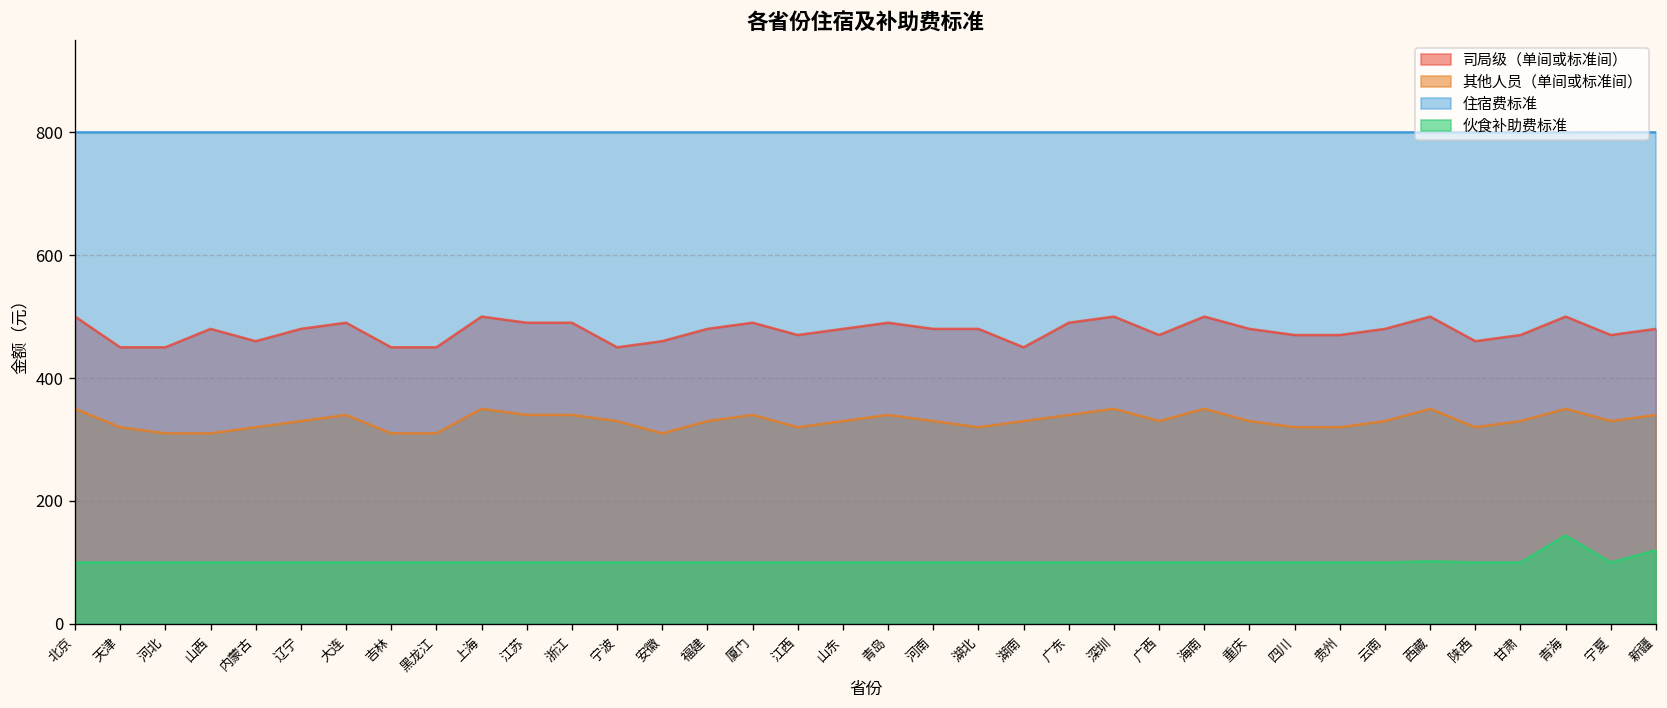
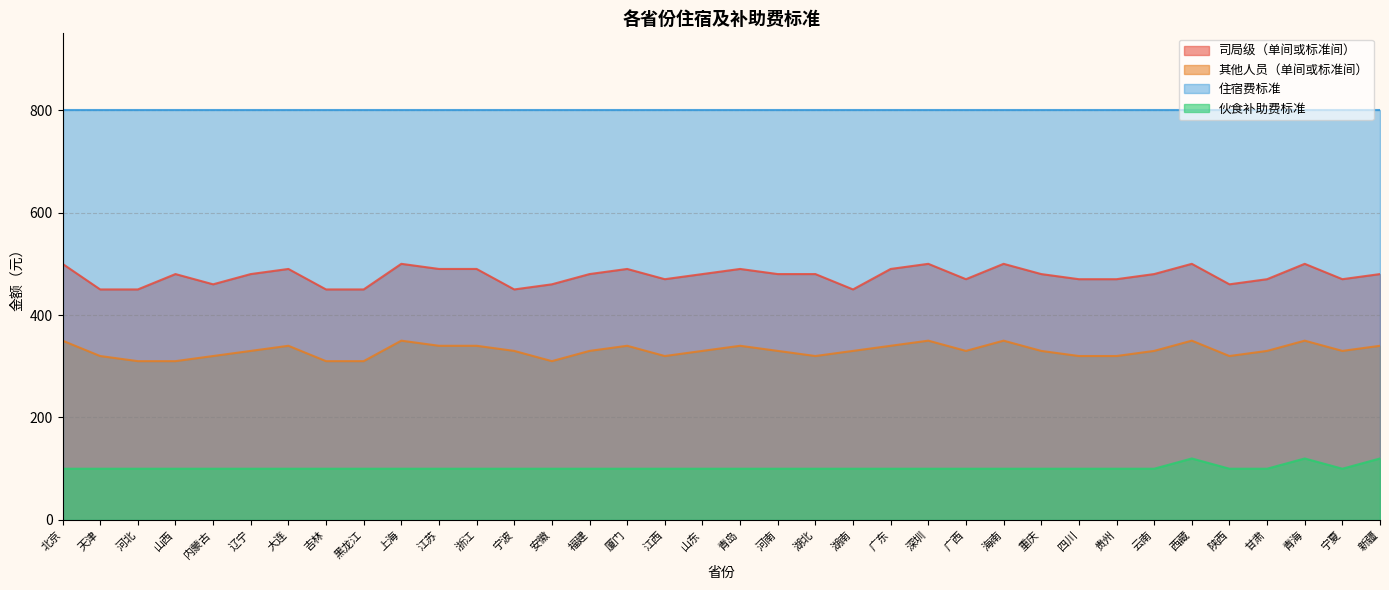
伙食补助费标准, 西藏: 100 -> 120
伙食补助费标准, 青海: 140 -> 120
